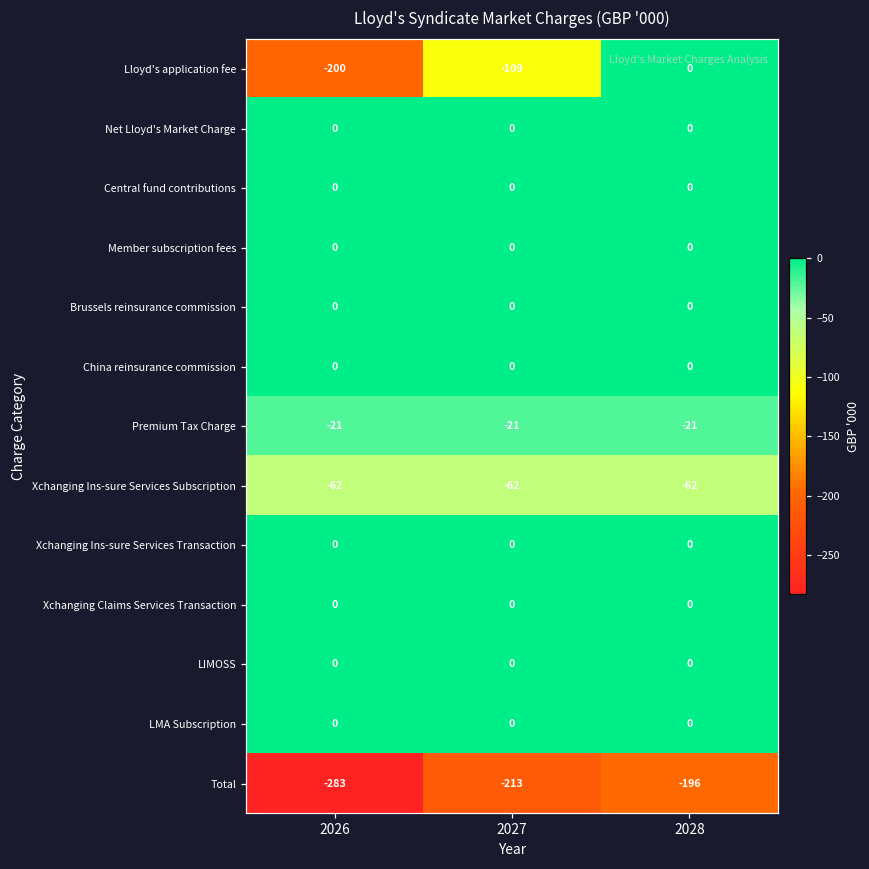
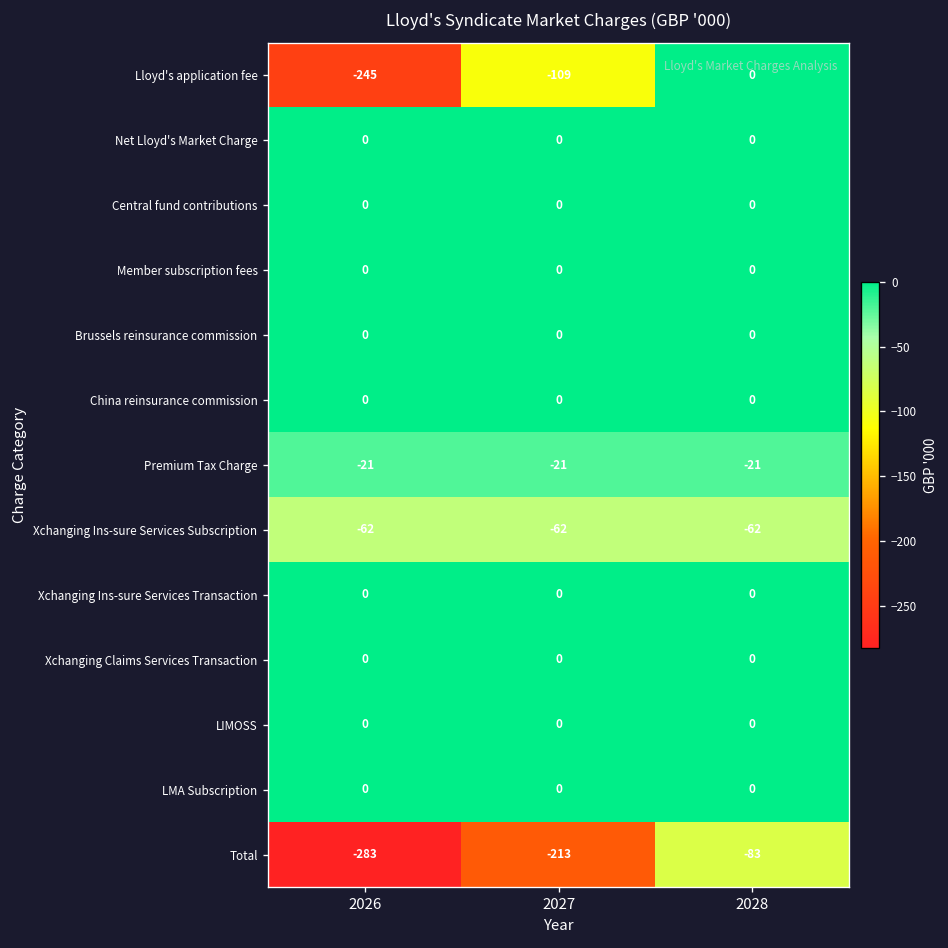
Lloyd's application fee, 2026: -200 -> -245
Total, 2028: -196 -> -83
